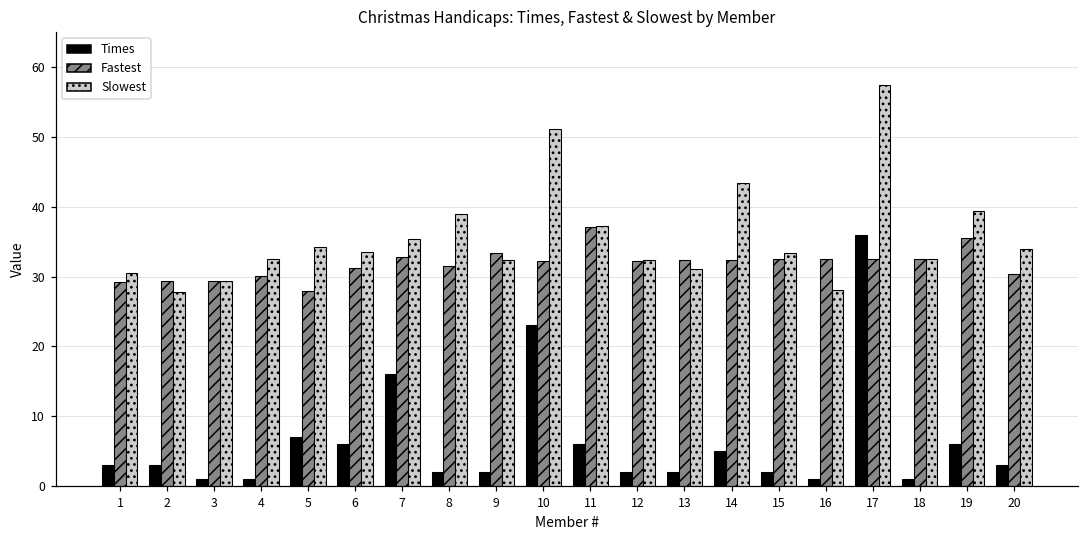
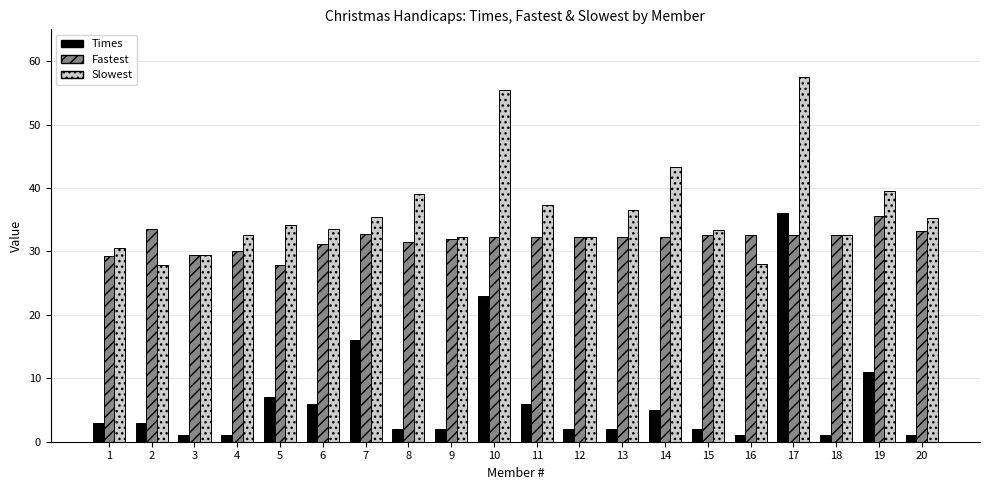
Fastest, 2: 29 -> 34
Fastest, 9: 33 -> 32
Slowest, 10: 51 -> 55
Fastest, 11: 37 -> 32
Slowest, 13: 31 -> 36
Times, 19: 6 -> 11
Times, 20: 3 -> 1
Fastest, 20: 30 -> 33
Slowest, 20: 34 -> 35
